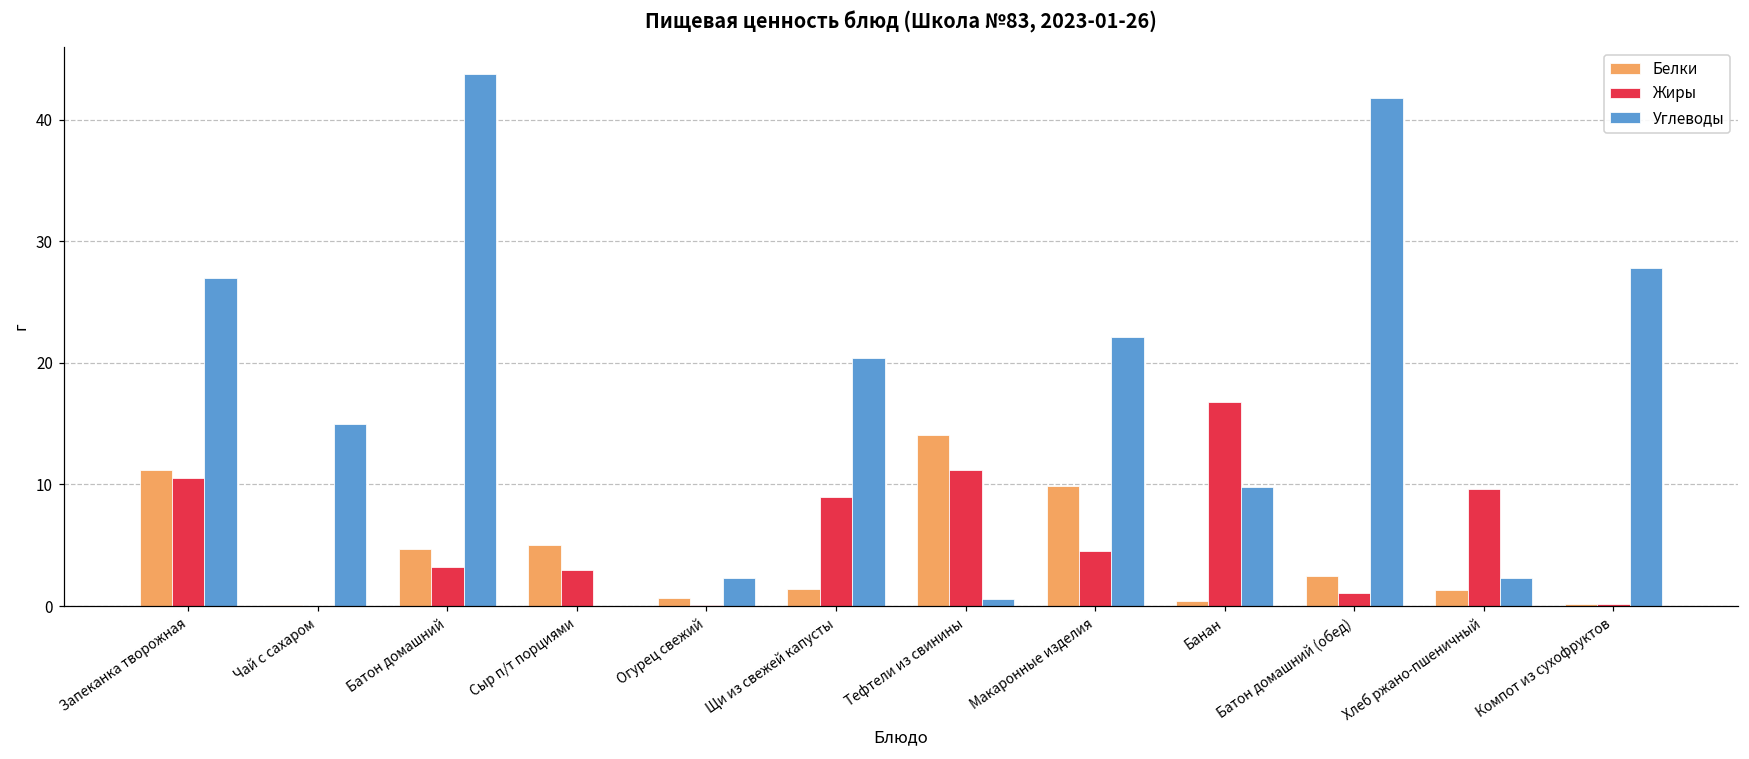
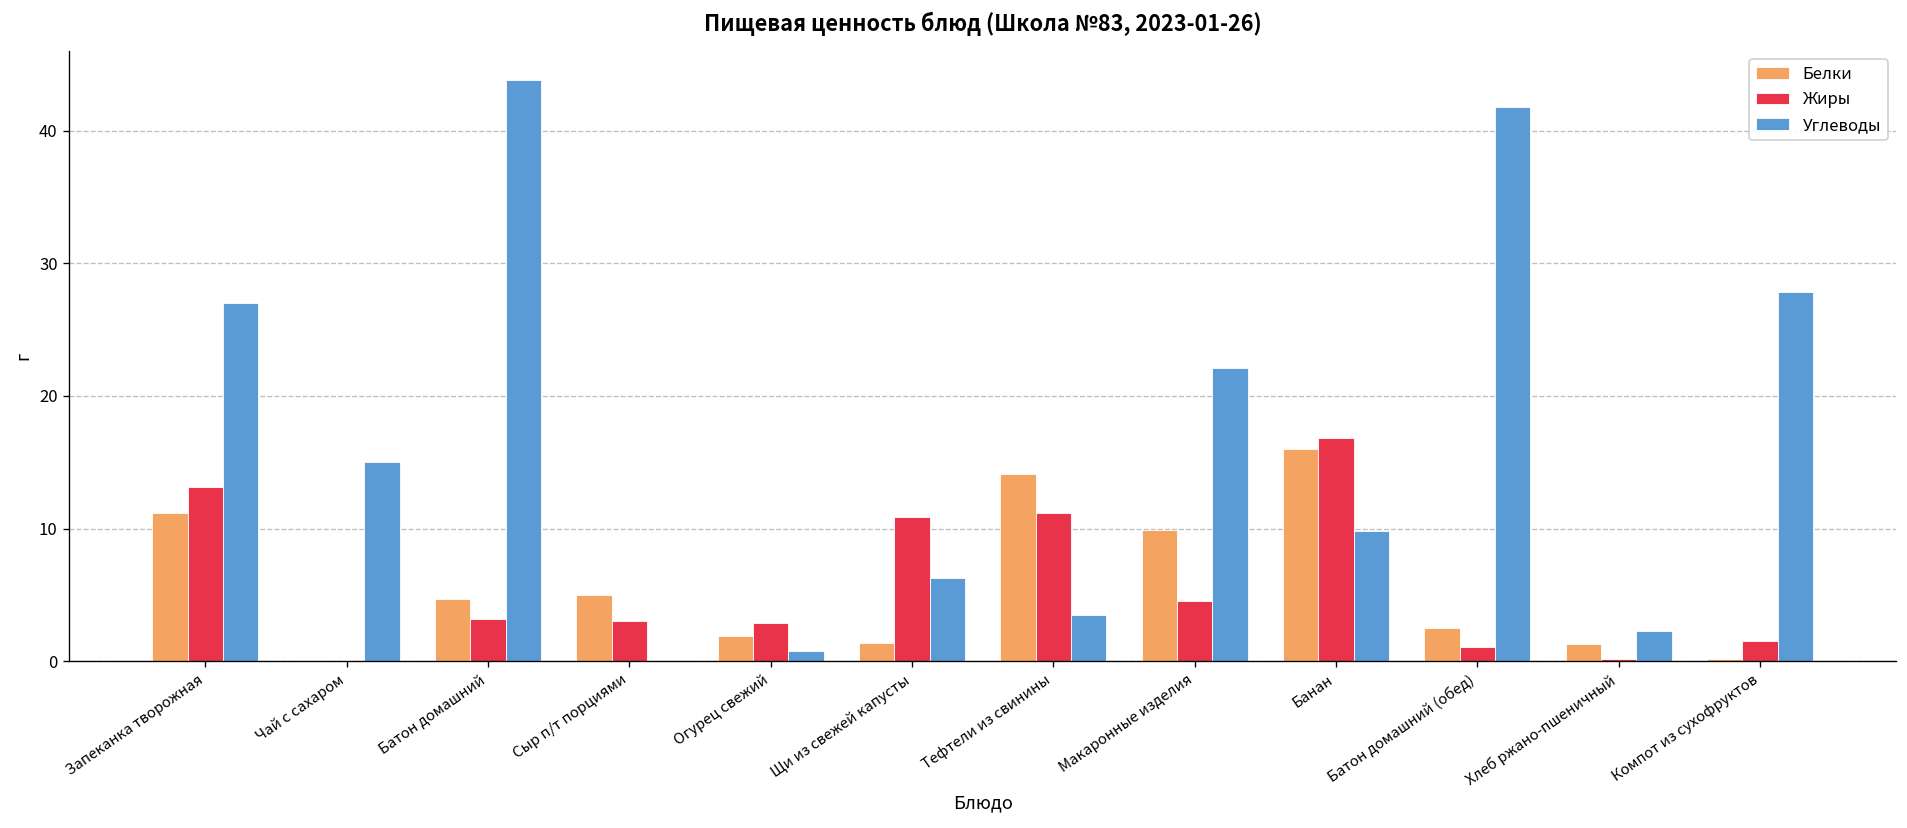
Жиры, Запеканка творожная: 10.5 -> 13.1
Белки, Огурец свежий: 0.7 -> 1.9
Жиры, Огурец свежий: 0.1 -> 2.9
Углеводы, Огурец свежий: 2.3 -> 0.8
Жиры, Щи из свежей капусты: 9.0 -> 10.9
Углеводы, Щи из свежей капусты: 20.4 -> 6.3
Углеводы, Тефтели из свинины: 0.6 -> 3.5
Белки, Банан: 0.4 -> 16.0
Жиры, Хлеб ржано-пшеничный: 9.6 -> 0.2
Жиры, Компот из сухофруктов: 0.2 -> 1.5
